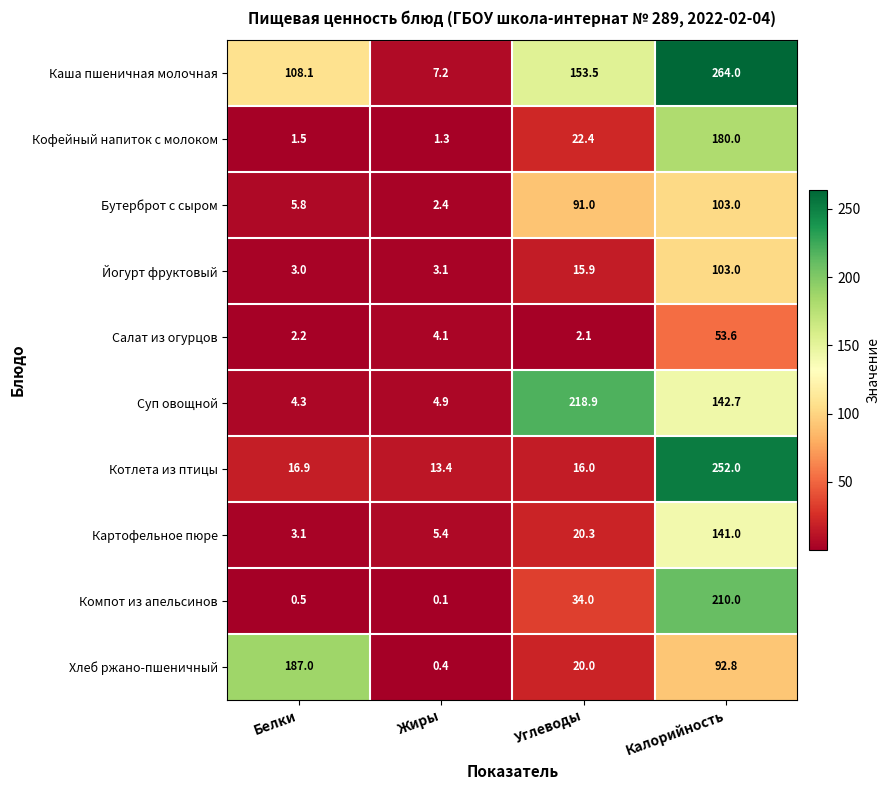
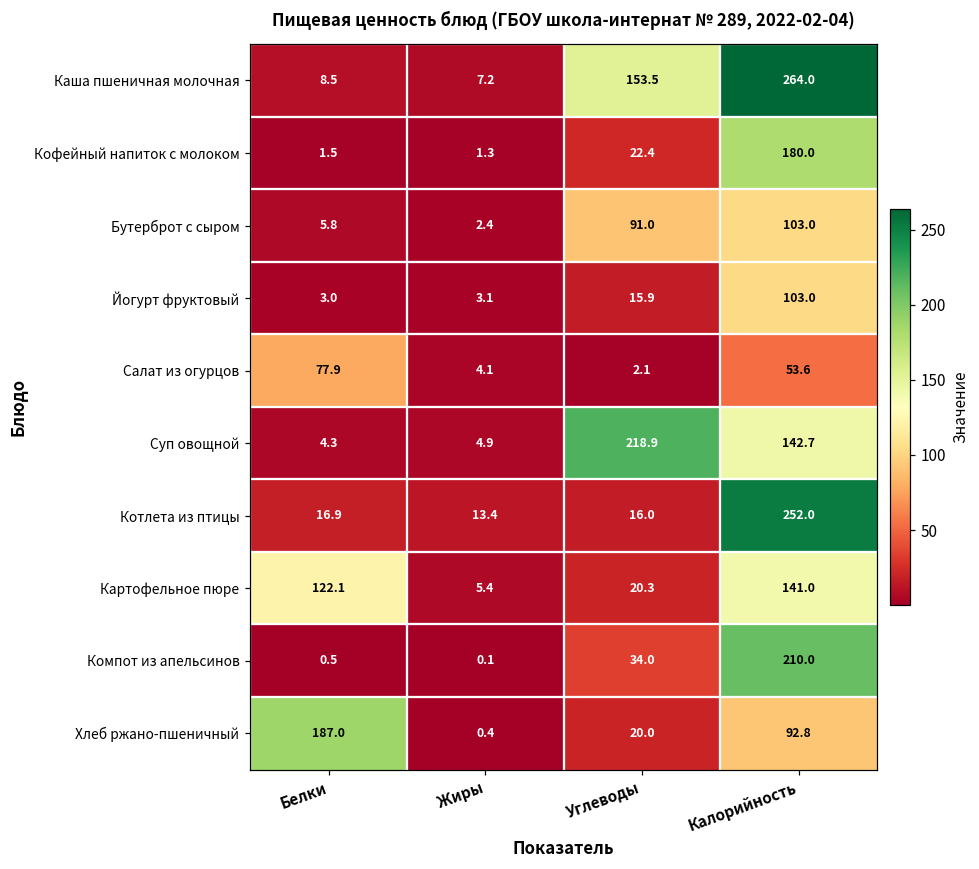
Каша пшеничная молочная, Белки: 108.1 -> 8.5
Салат из огурцов, Белки: 2.2 -> 77.9
Картофельное пюре, Белки: 3.1 -> 122.1
